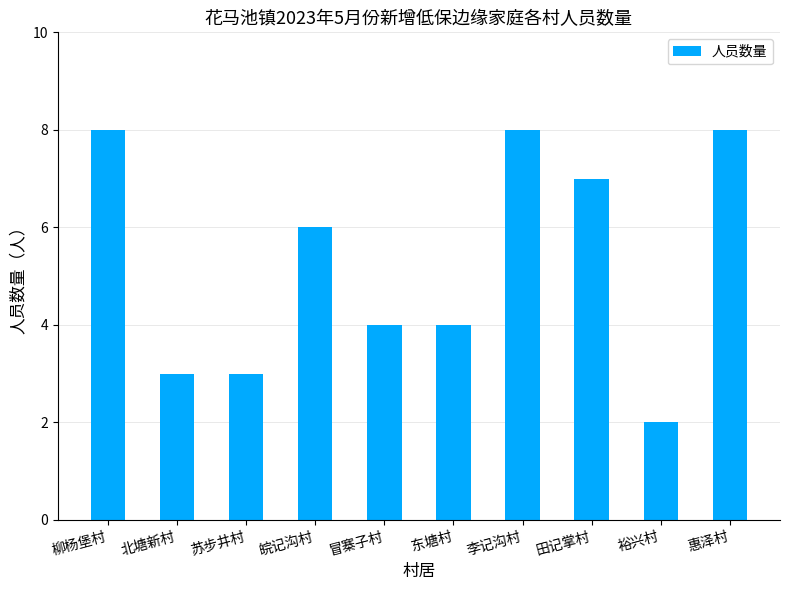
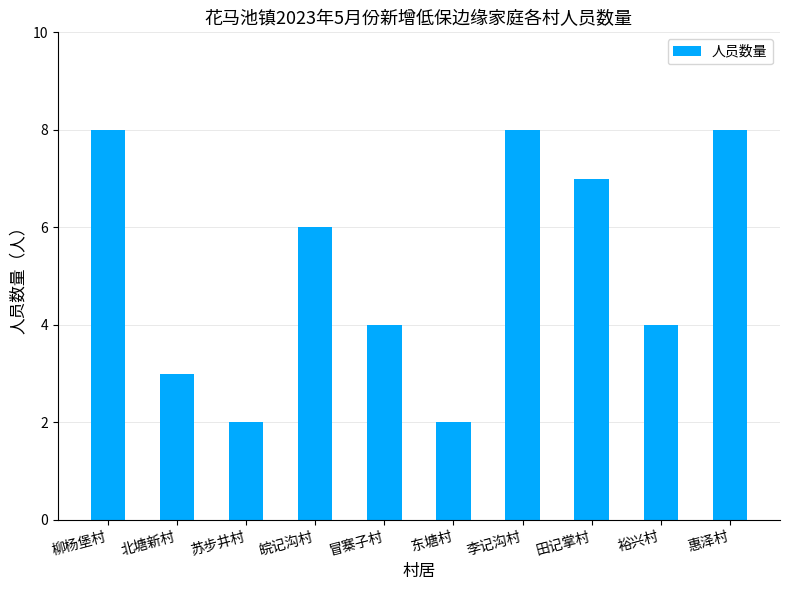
苏步井村: 3 -> 2
东塘村: 4 -> 2
裕兴村: 2 -> 4
